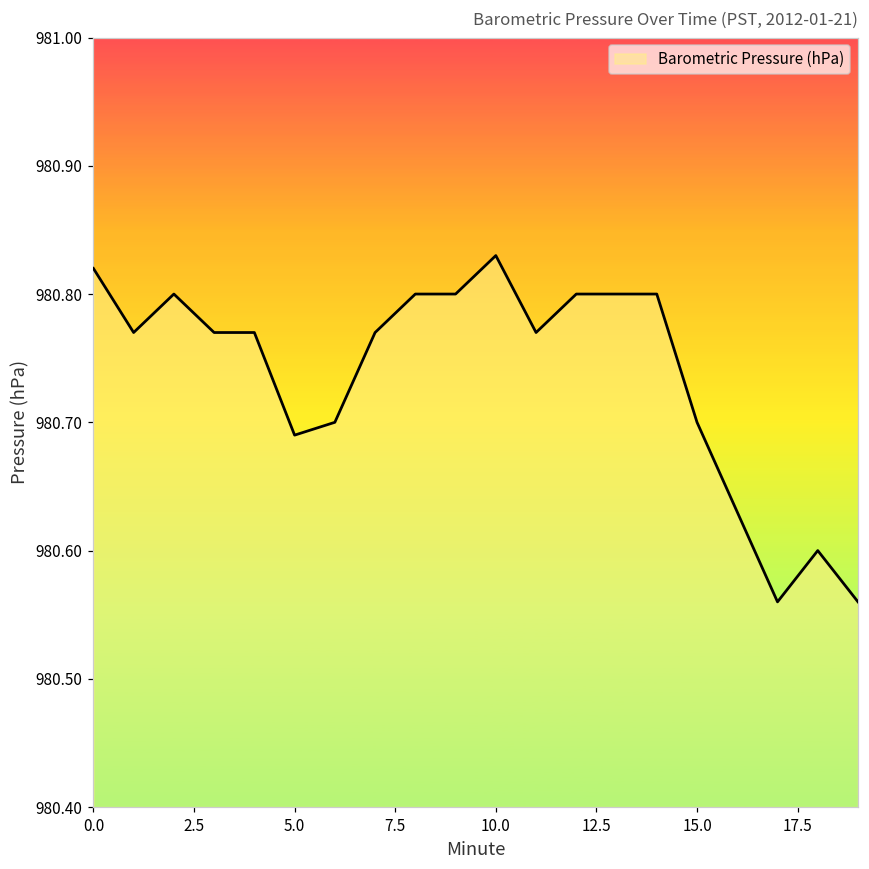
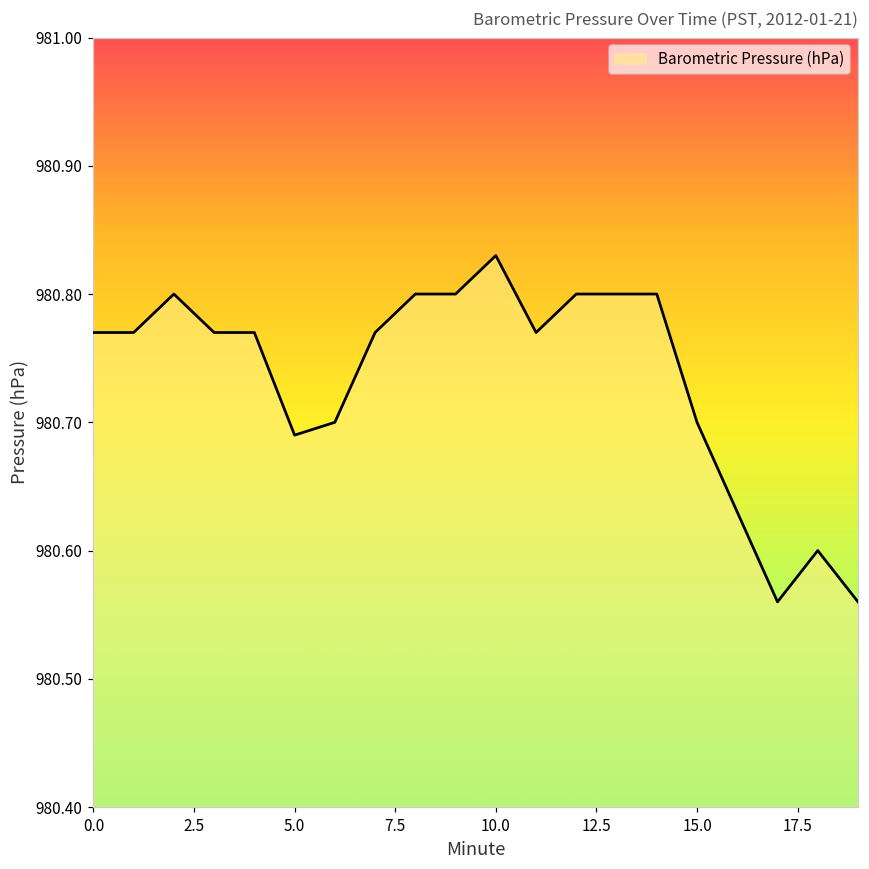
0.0: 980.82 -> 980.77
